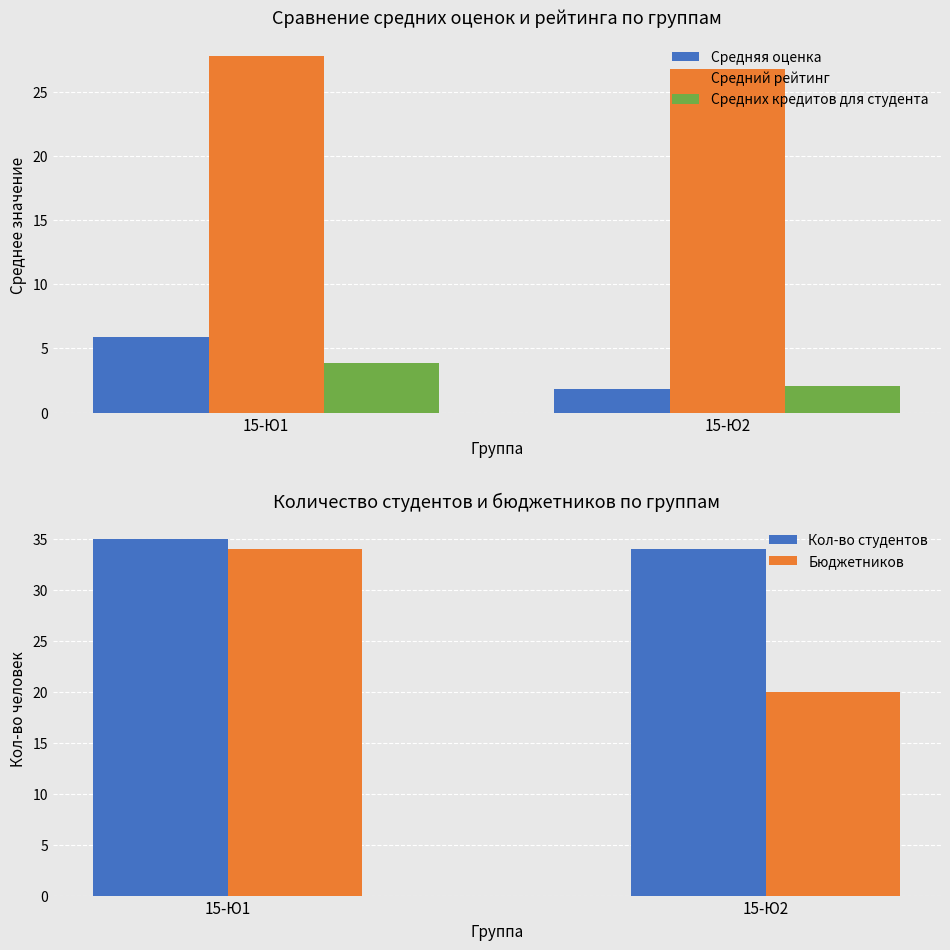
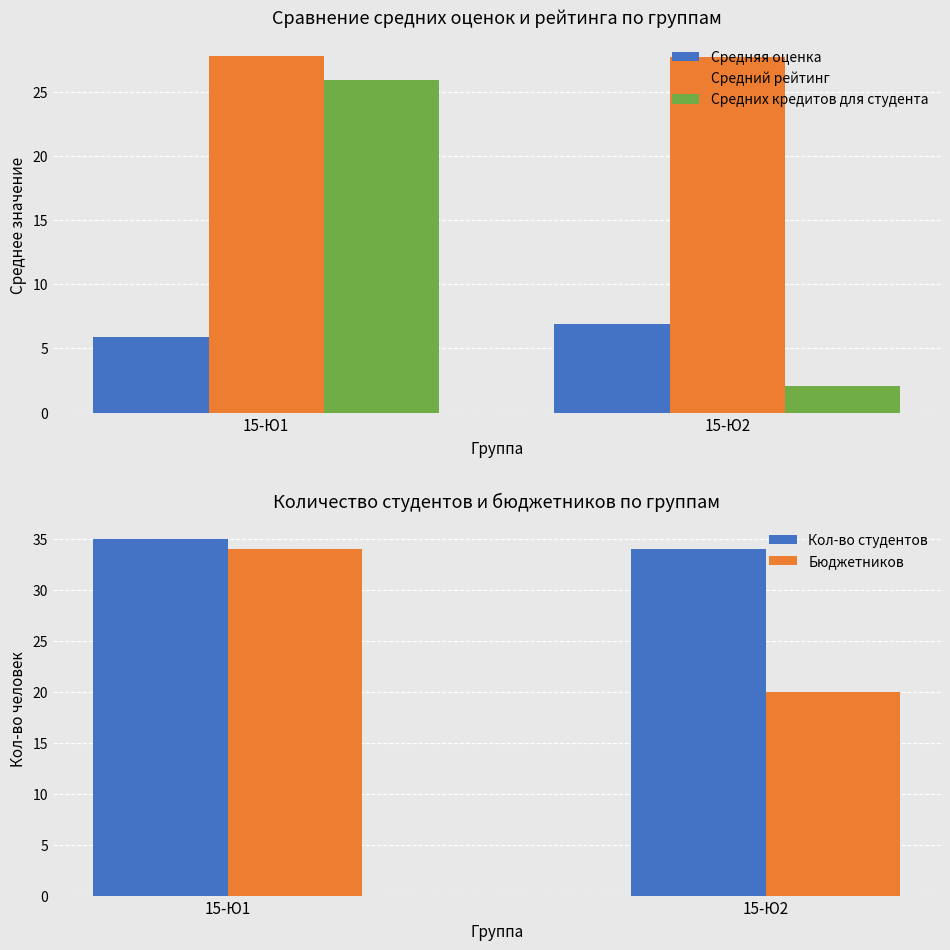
Сравнение средних оценок и рейтинга по группам, Средних кредитов для студента, 15-Ю1: 3.9 -> 25.9
Сравнение средних оценок и рейтинга по группам, Средняя оценка, 15-Ю2: 1.8 -> 6.9
Сравнение средних оценок и рейтинга по группам, Средний рейтинг, 15-Ю2: 26.8 -> 27.7
